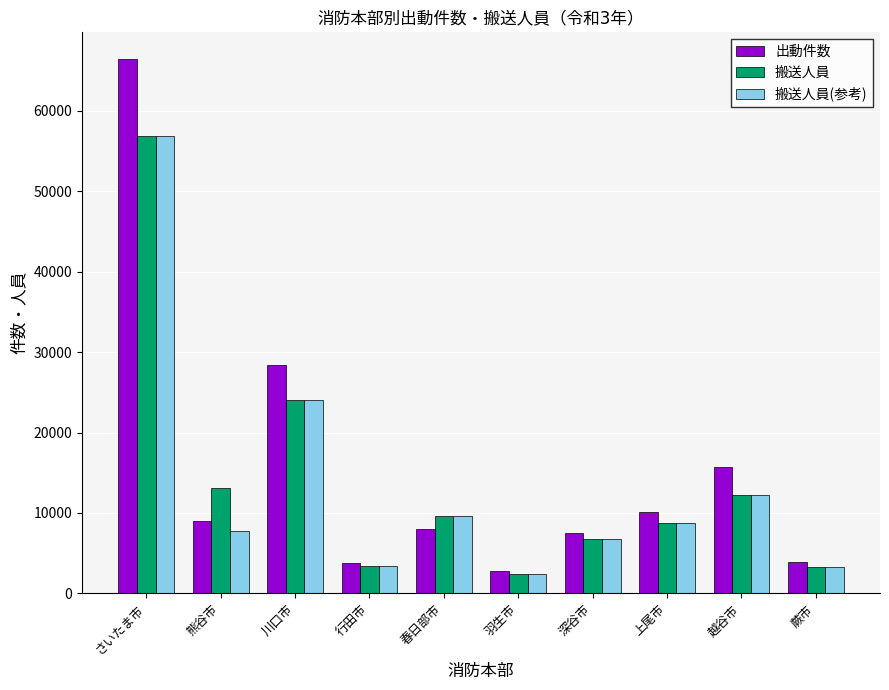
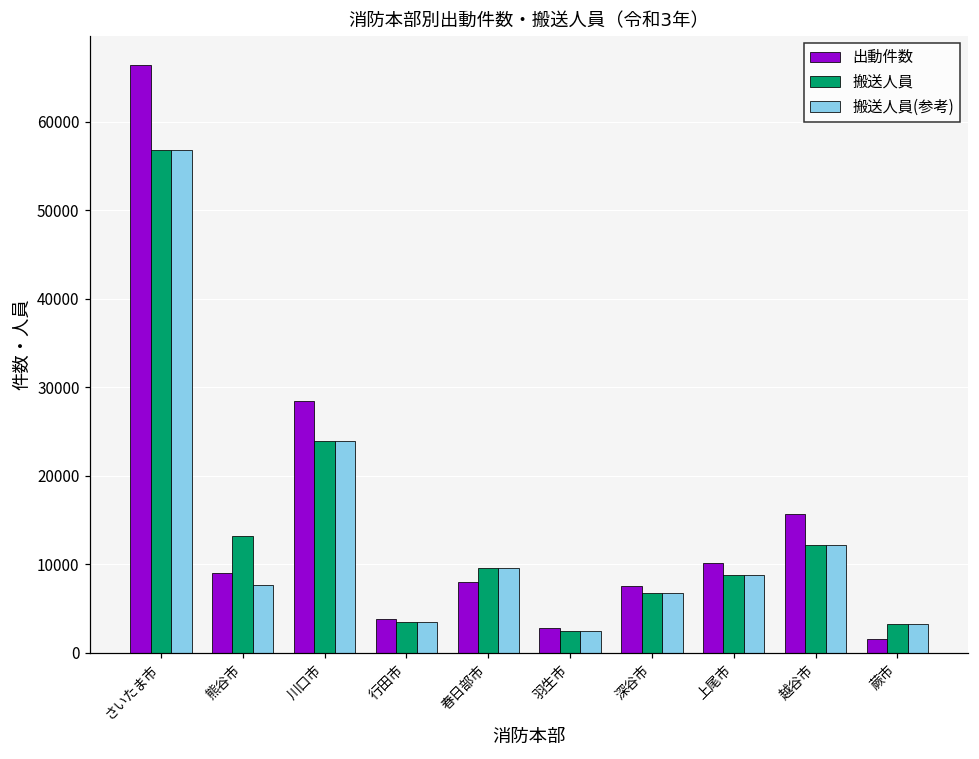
出動件数, 蕨市: 4000 -> 2000
